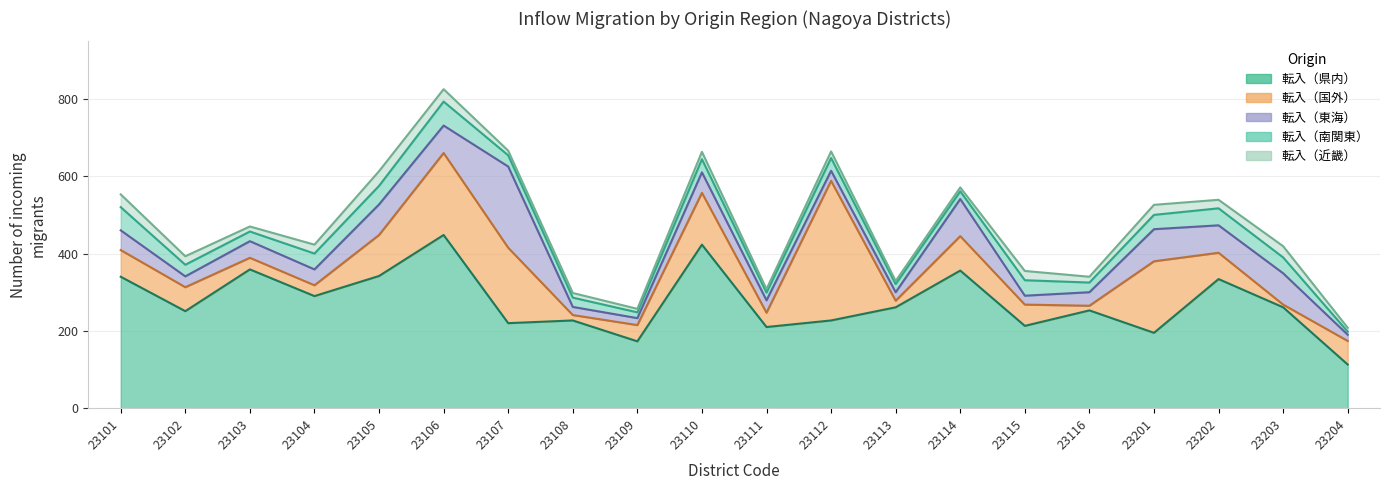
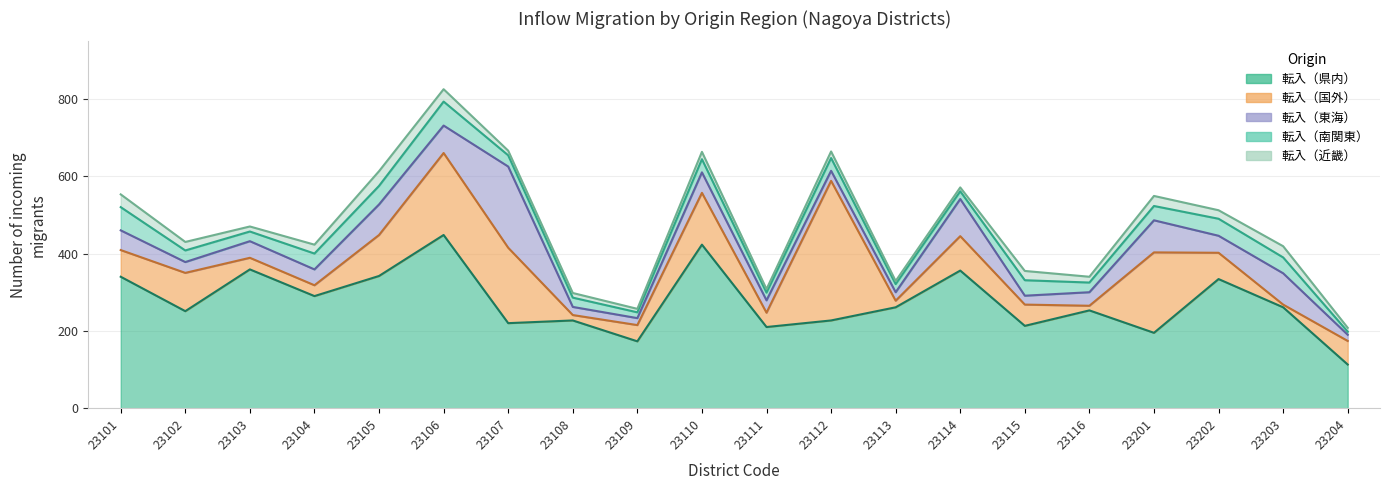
転入（国外）, 23102: 60 -> 100
転入（国外）, 23201: 190 -> 210
転入（東海）, 23202: 70 -> 40
